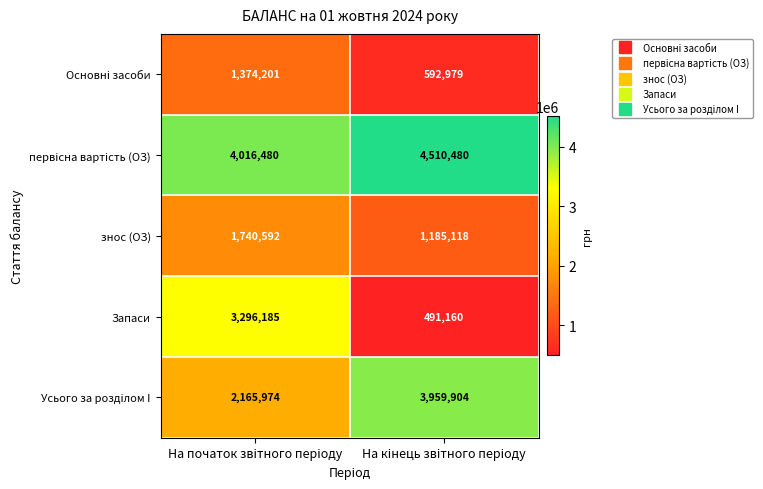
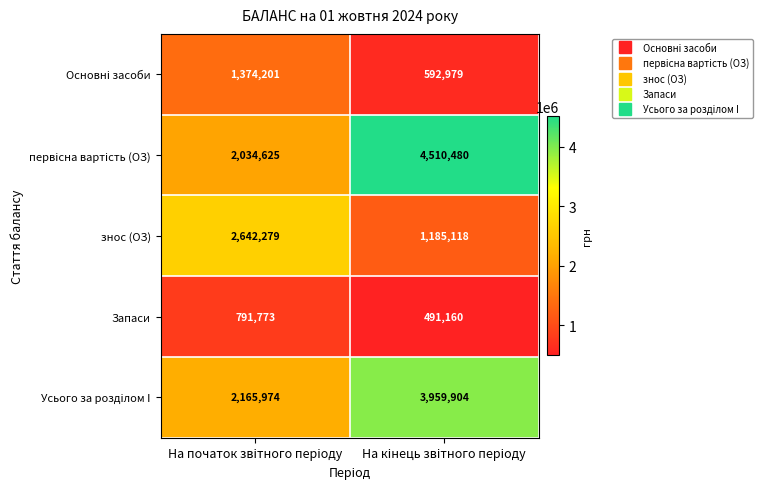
первісна вартість (ОЗ), На початок звітного періоду: 4,016,480 -> 2,034,625
знос (ОЗ), На початок звітного періоду: 1,740,592 -> 2,642,279
Запаси, На початок звітного періоду: 3,296,185 -> 791,773
